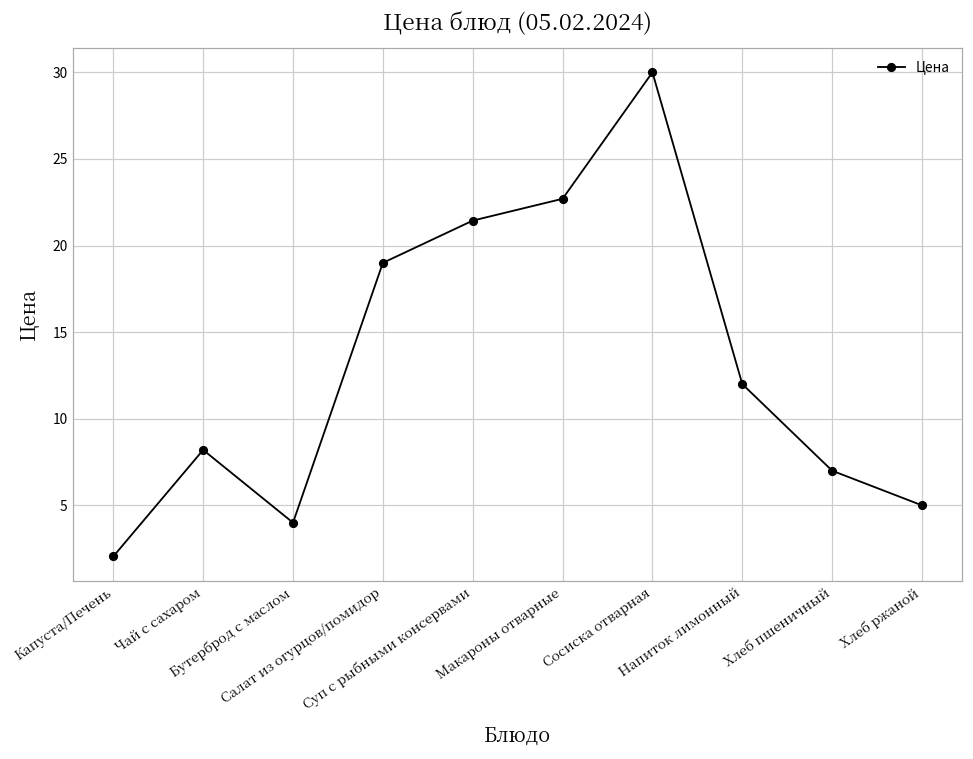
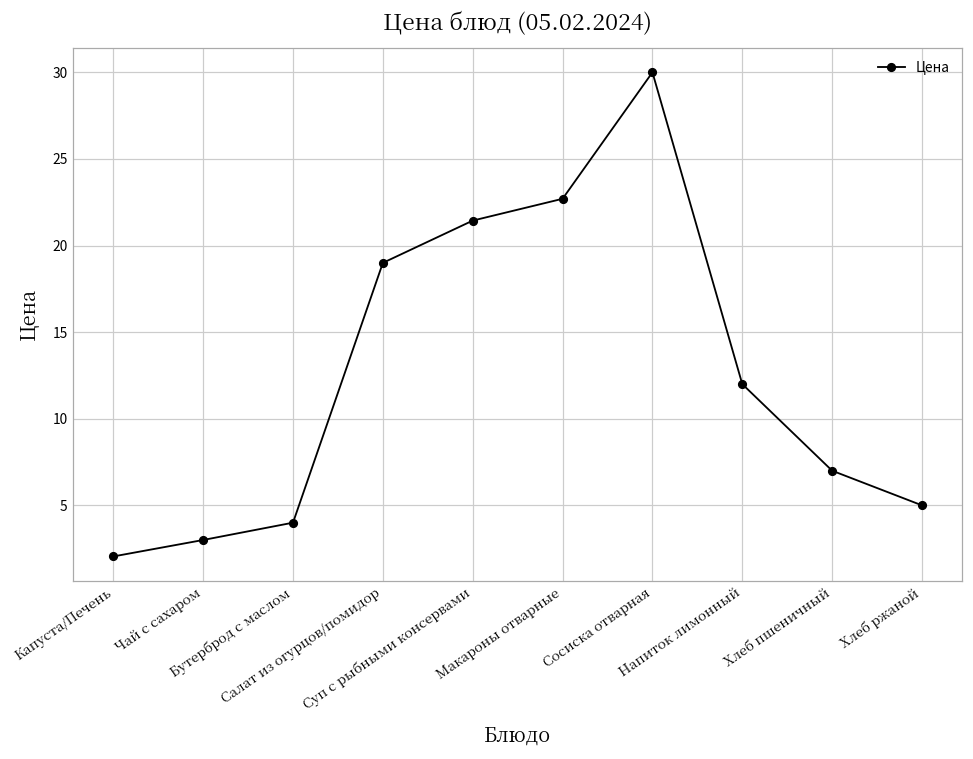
Чай с сахаром: 8.2 -> 3.0
